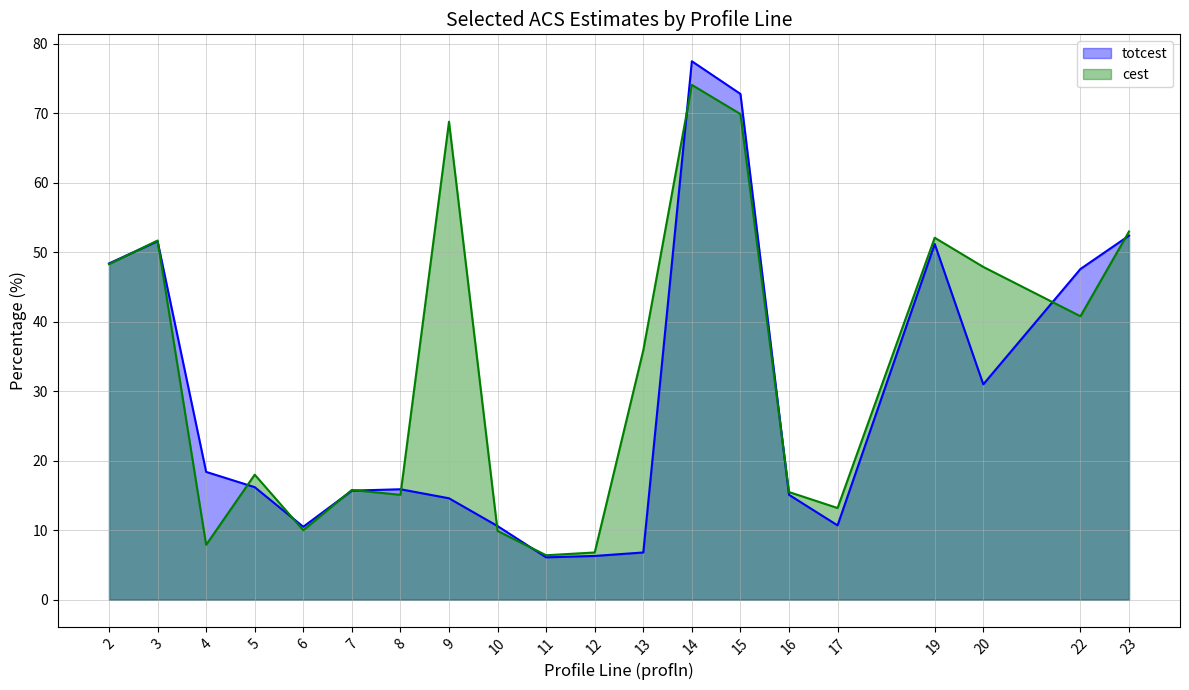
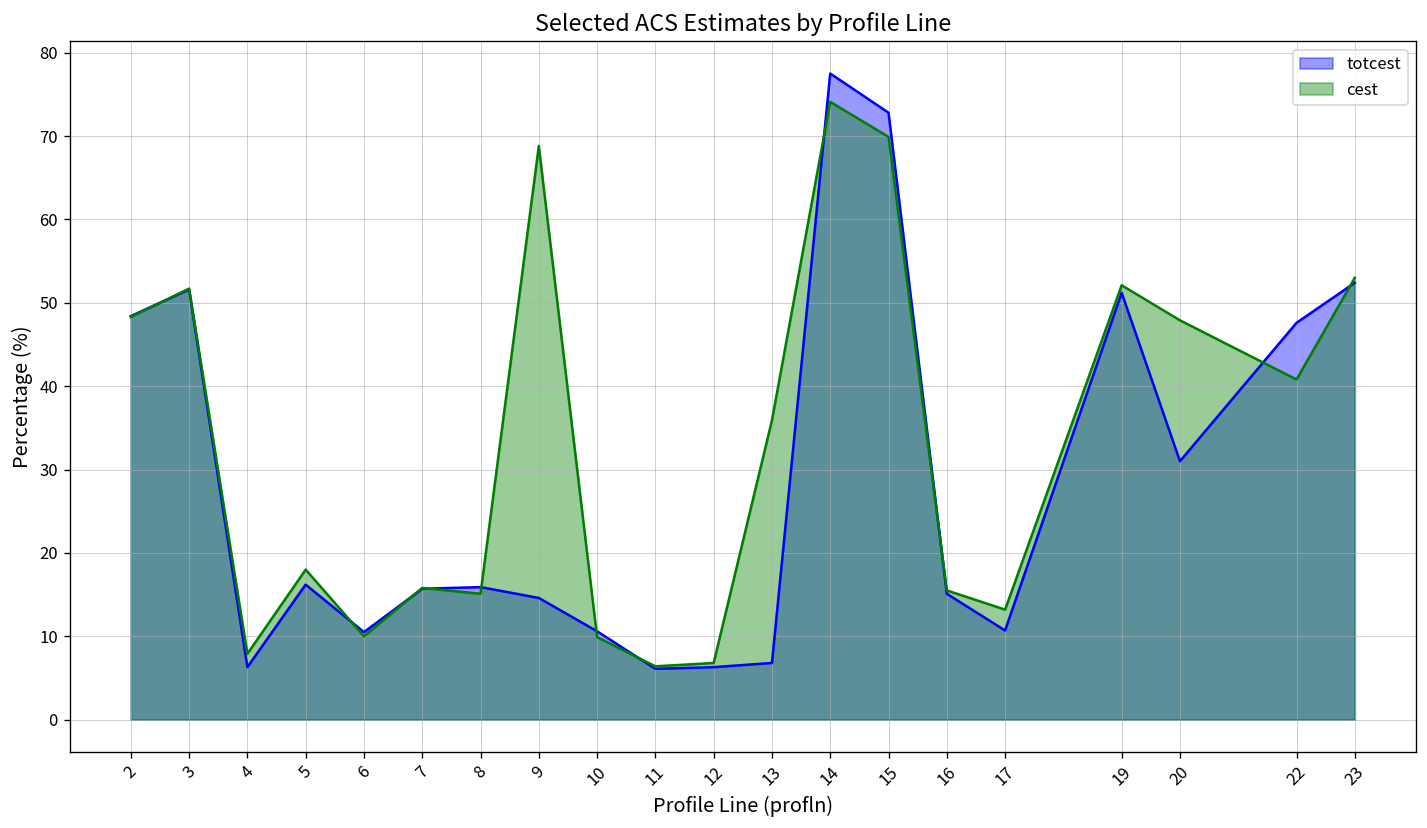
totcest, 4: 18 -> 6
